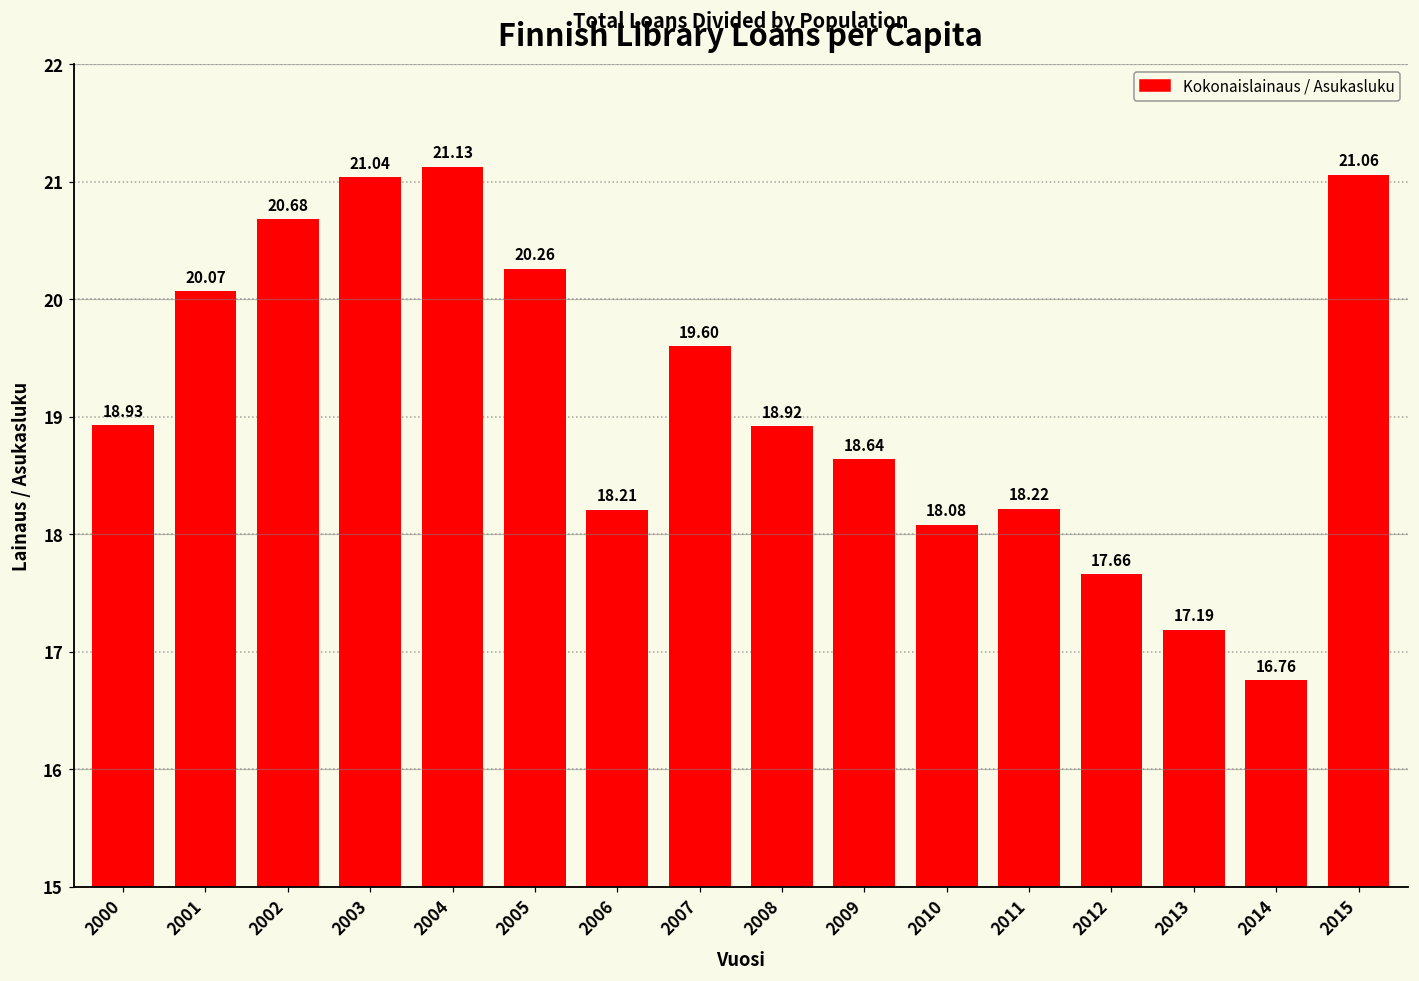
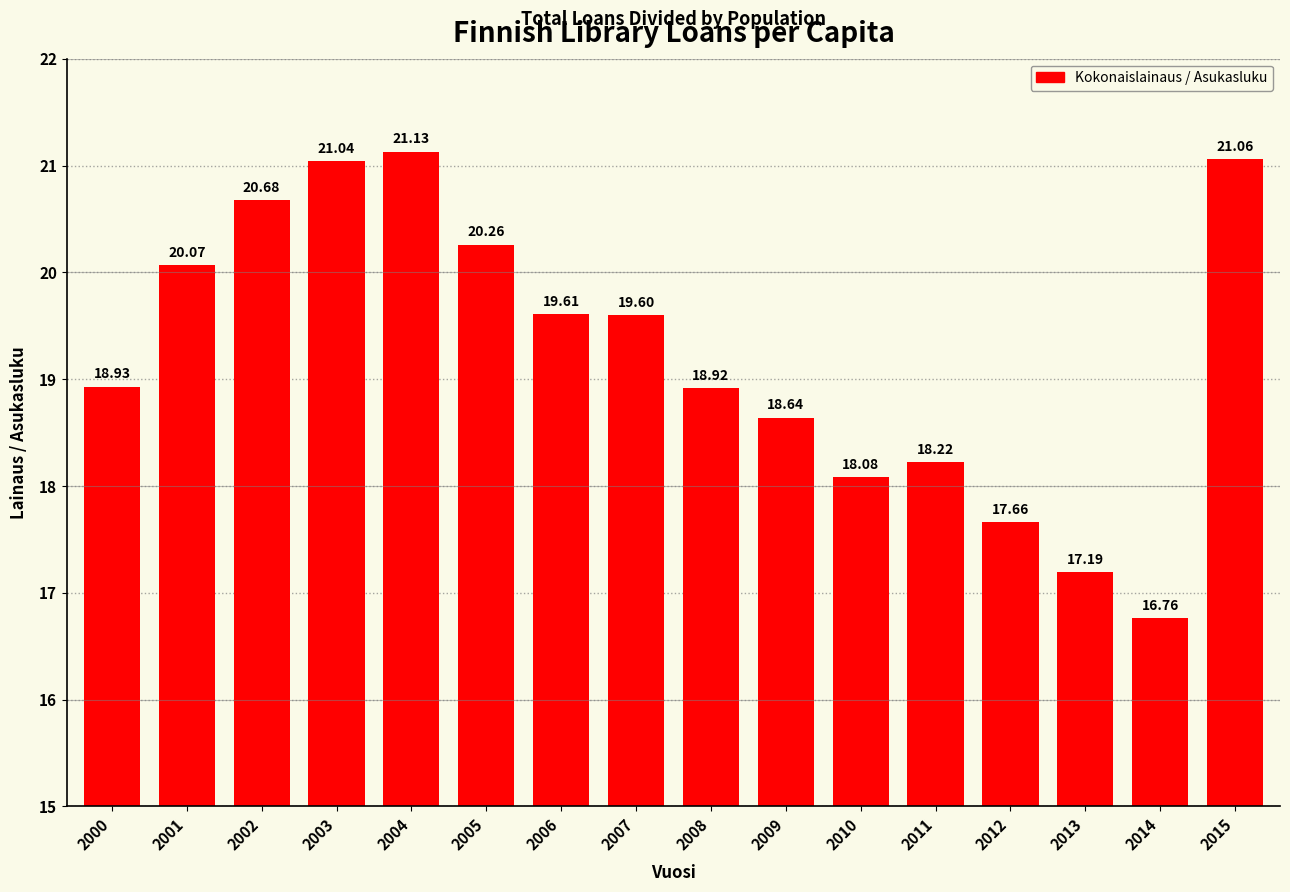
2006: 18.21 -> 19.61
